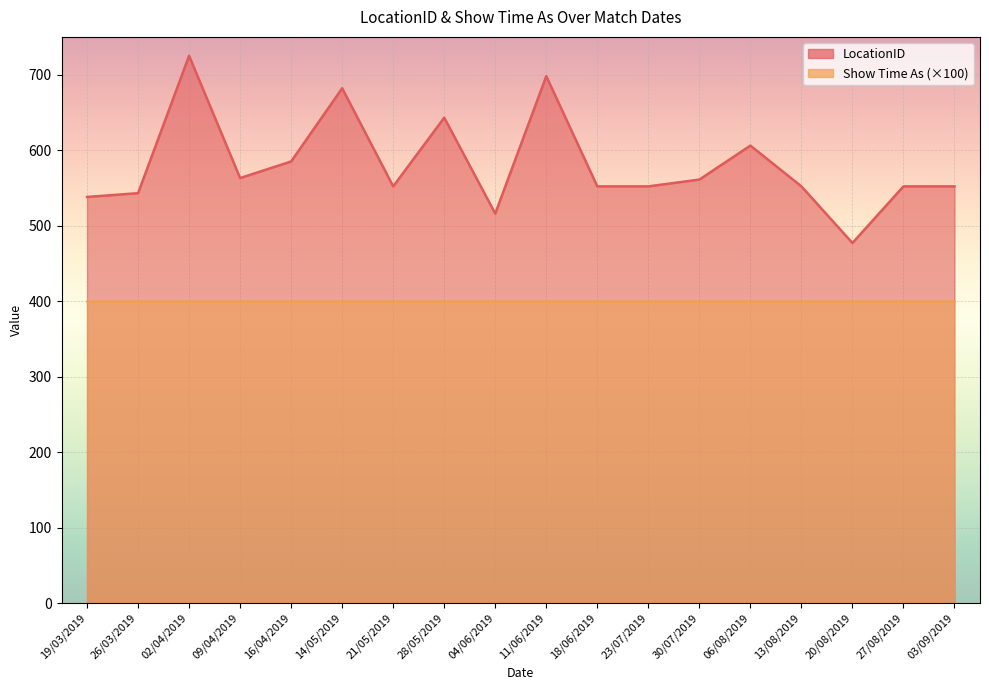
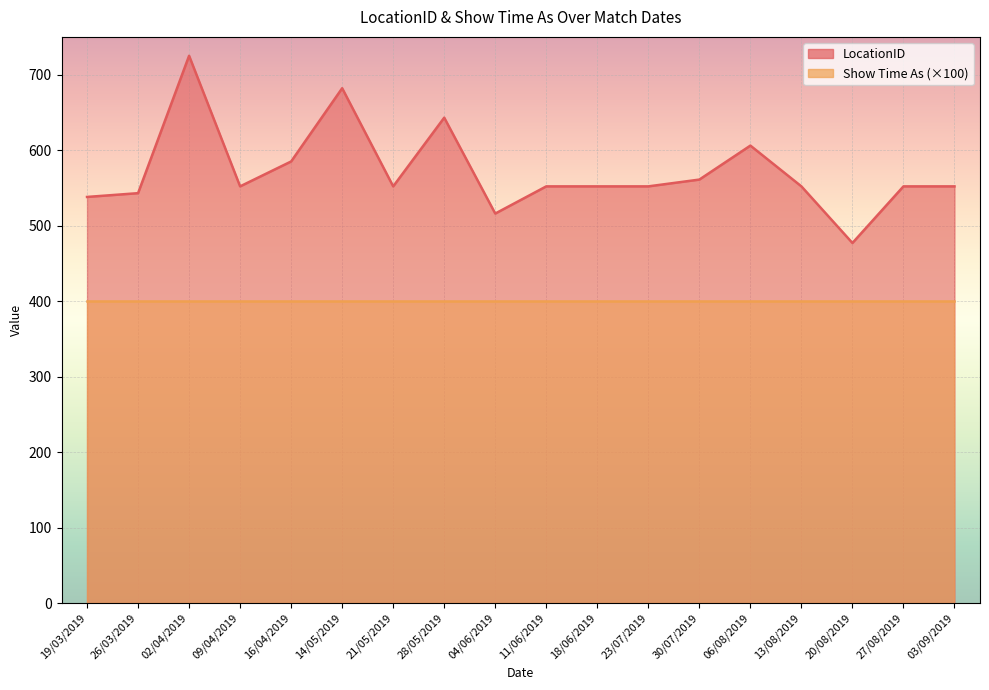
LocationID, 09/04/2019: 560 -> 550
LocationID, 11/06/2019: 700 -> 550
